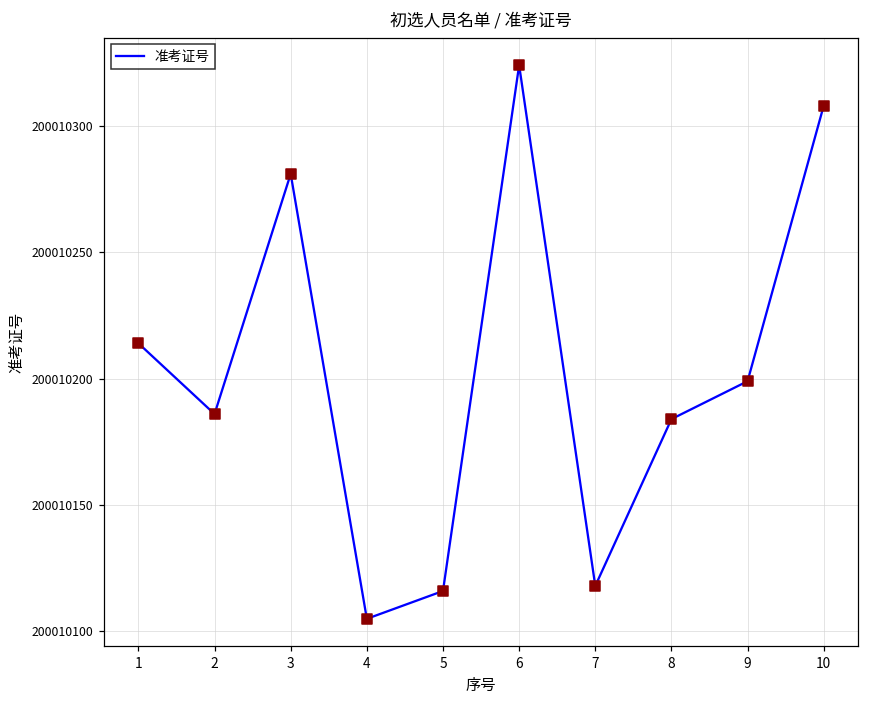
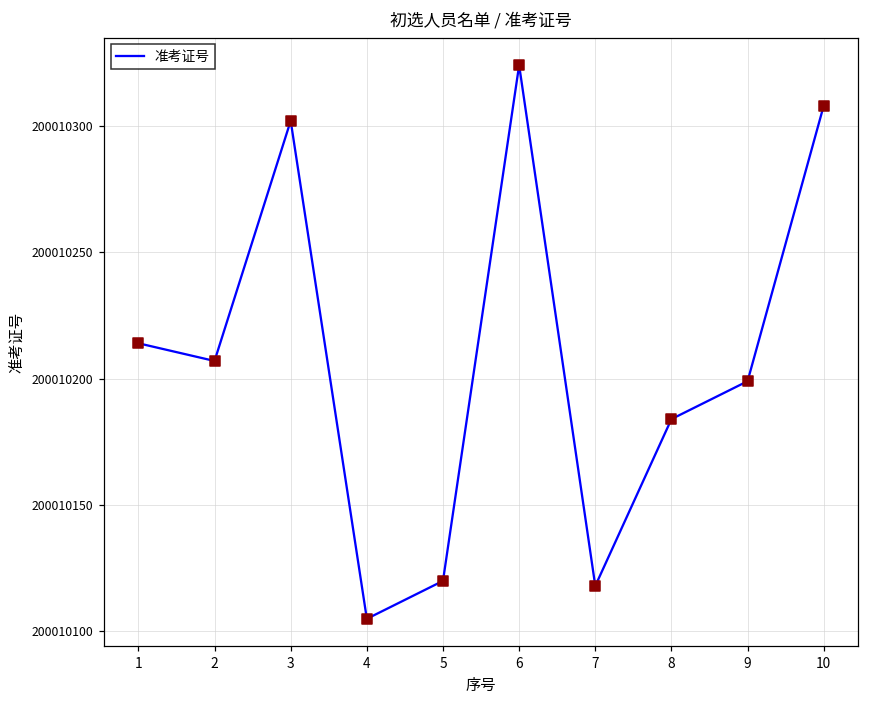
2: 200010186 -> 200010207
3: 200010281 -> 200010302
5: 200010116 -> 200010120
